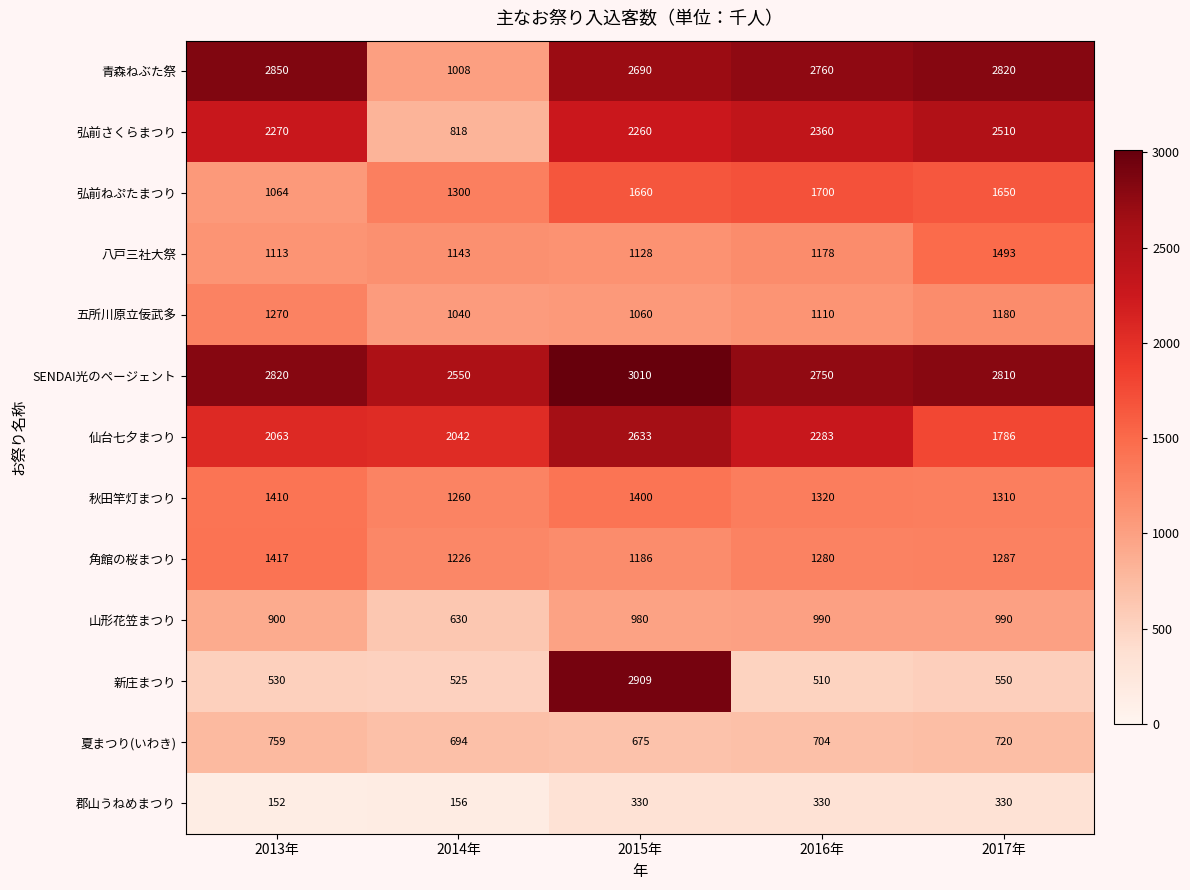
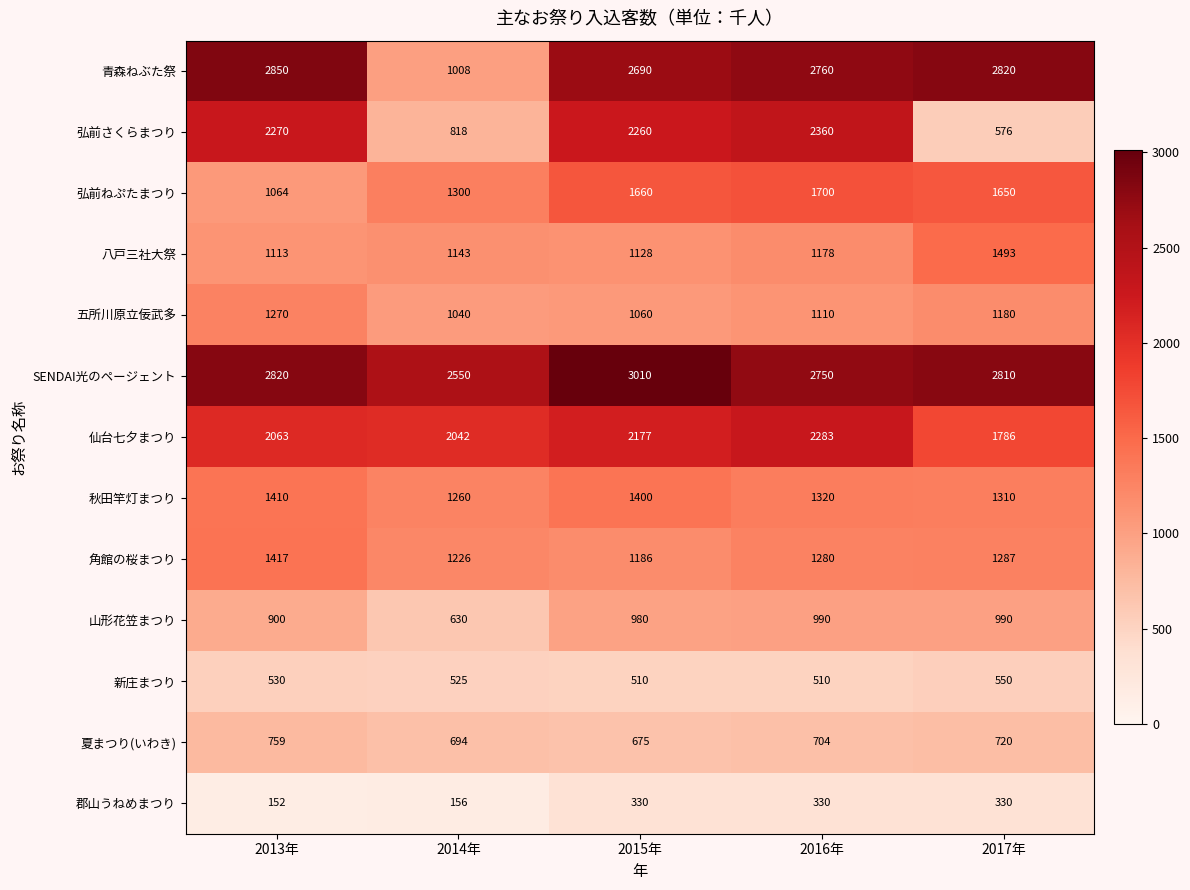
弘前さくらまつり, 2017年: 2510 -> 576
仙台七夕まつり, 2015年: 2633 -> 2177
新庄まつり, 2015年: 2909 -> 510
